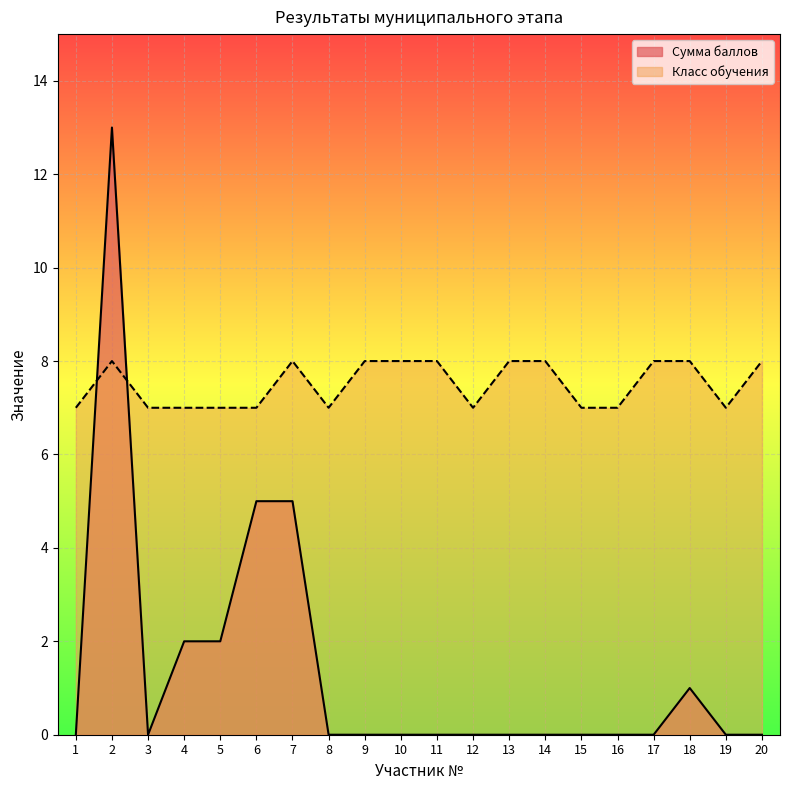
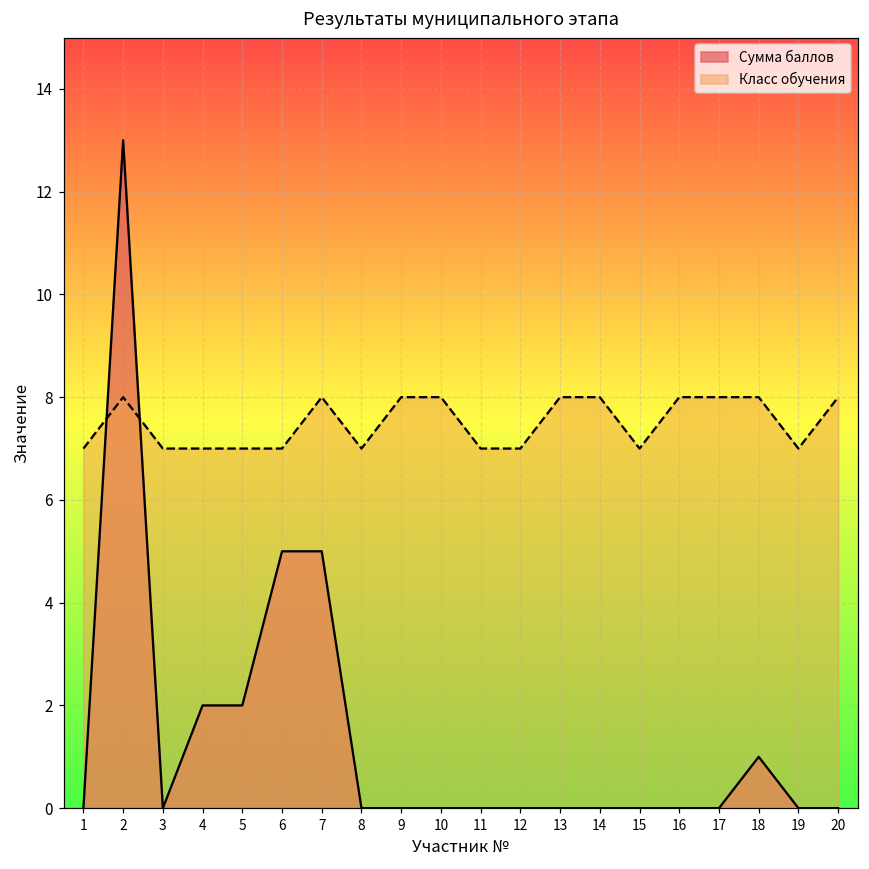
Класс обучения, 11: 8 -> 7
Класс обучения, 16: 7 -> 8
